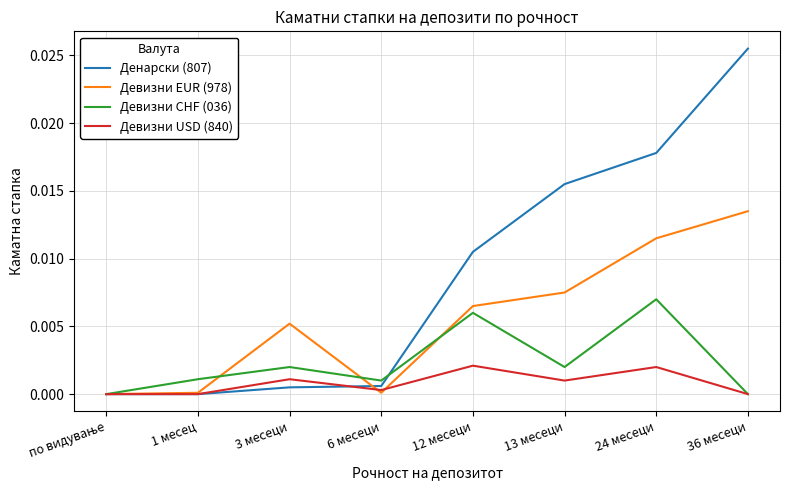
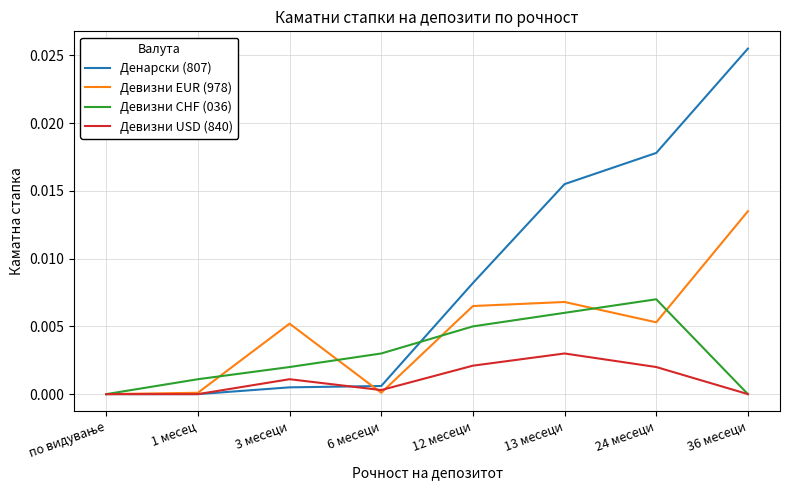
Девизни CHF (036), 6 месеци: 0.001 -> 0.003
Денарски (807), 12 месеци: 0.0105 -> 0.0082
Девизни CHF (036), 12 месеци: 0.006 -> 0.005
Девизни EUR (978), 13 месеци: 0.0075 -> 0.0068
Девизни CHF (036), 13 месеци: 0.002 -> 0.006
Девизни USD (840), 13 месеци: 0.001 -> 0.003
Девизни EUR (978), 24 месеци: 0.0115 -> 0.0053
